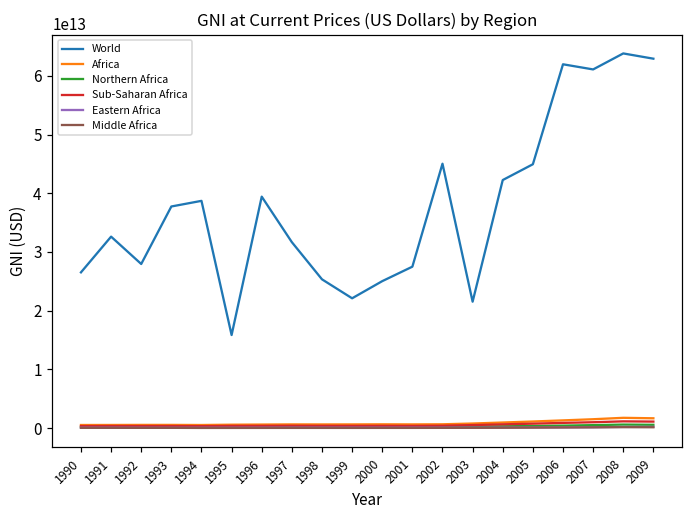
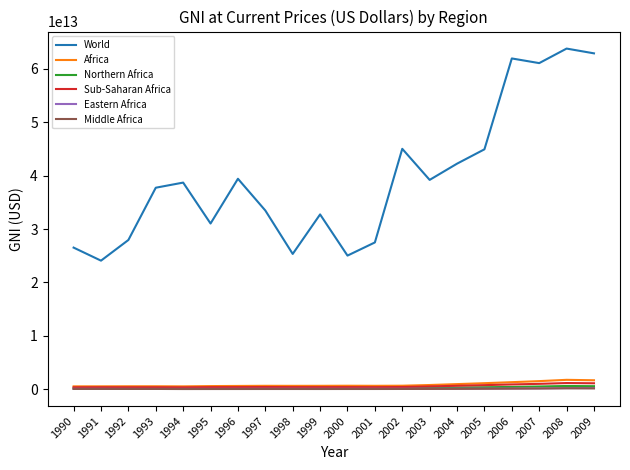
World, 1991: 33000000000000 -> 24000000000000
World, 1995: 16000000000000 -> 31000000000000
World, 1997: 32000000000000 -> 33000000000000
World, 1999: 22000000000000 -> 33000000000000
World, 2003: 22000000000000 -> 39000000000000
